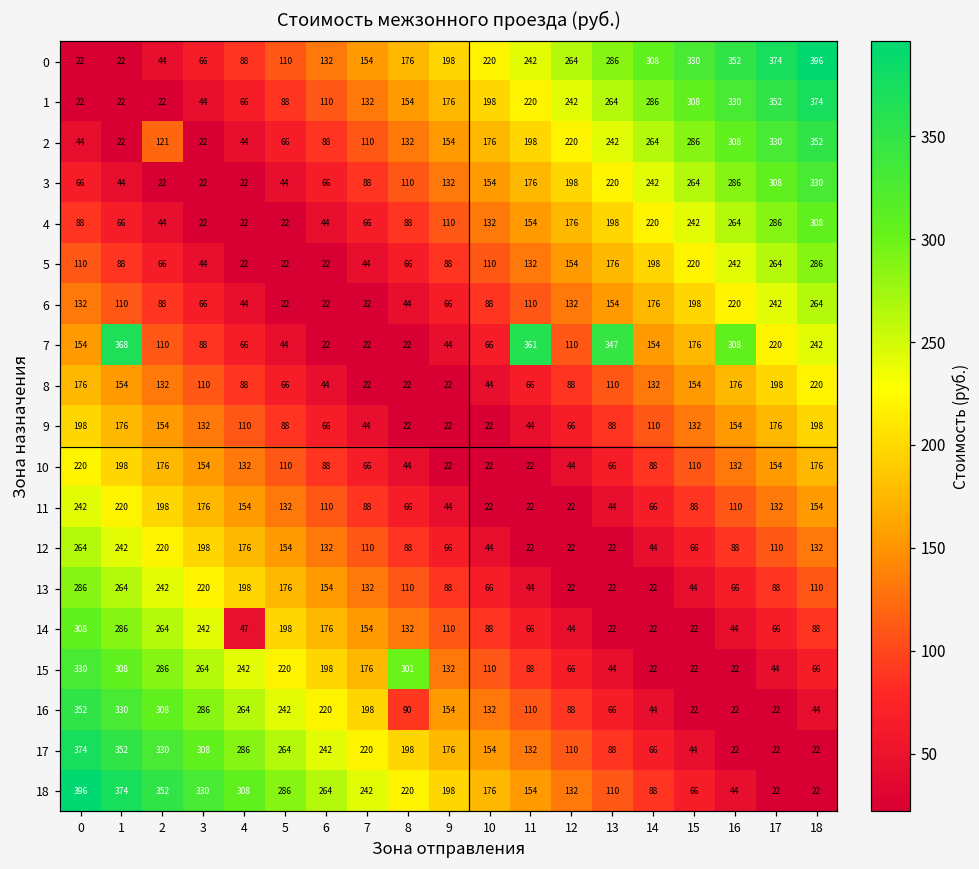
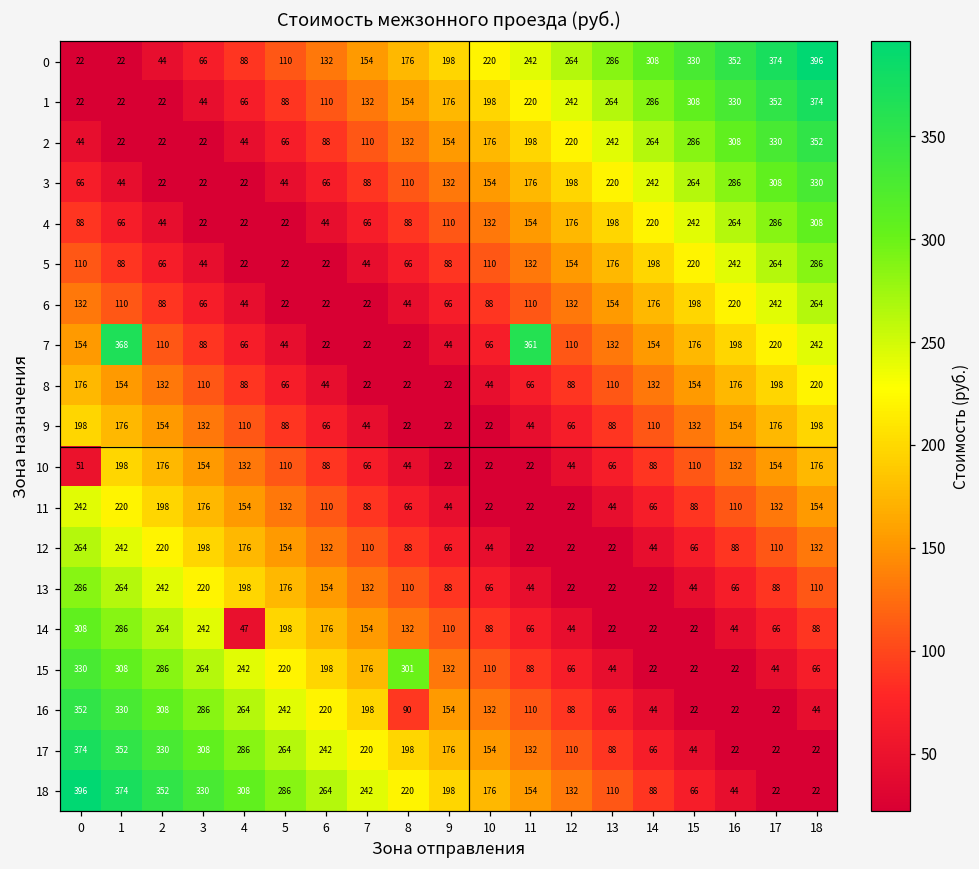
2, 2: 121 -> 22
7, 13: 347 -> 132
7, 16: 308 -> 198
10, 0: 220 -> 51
